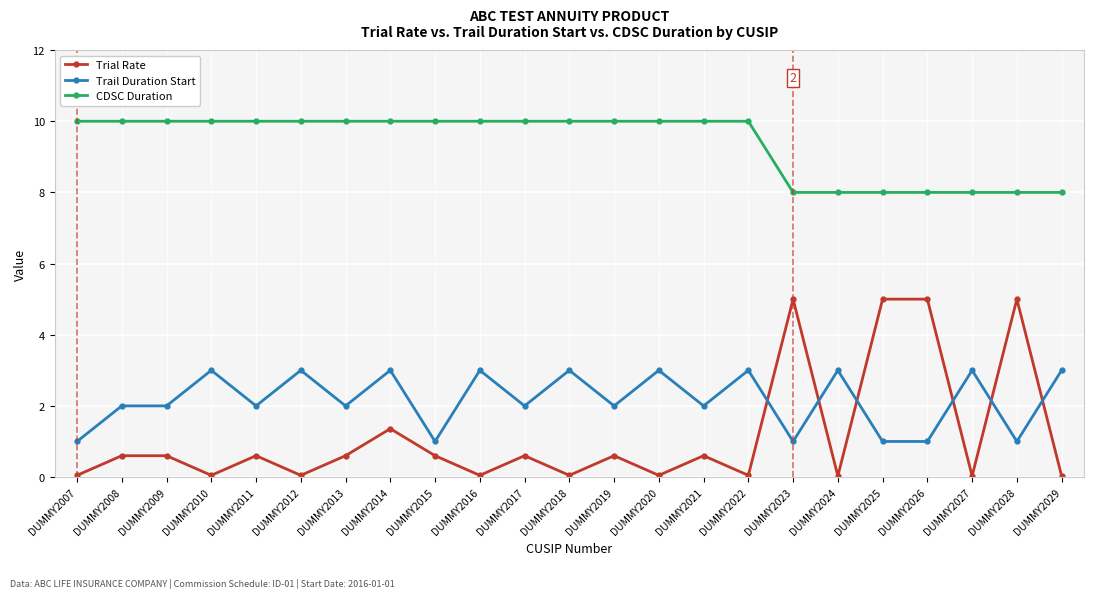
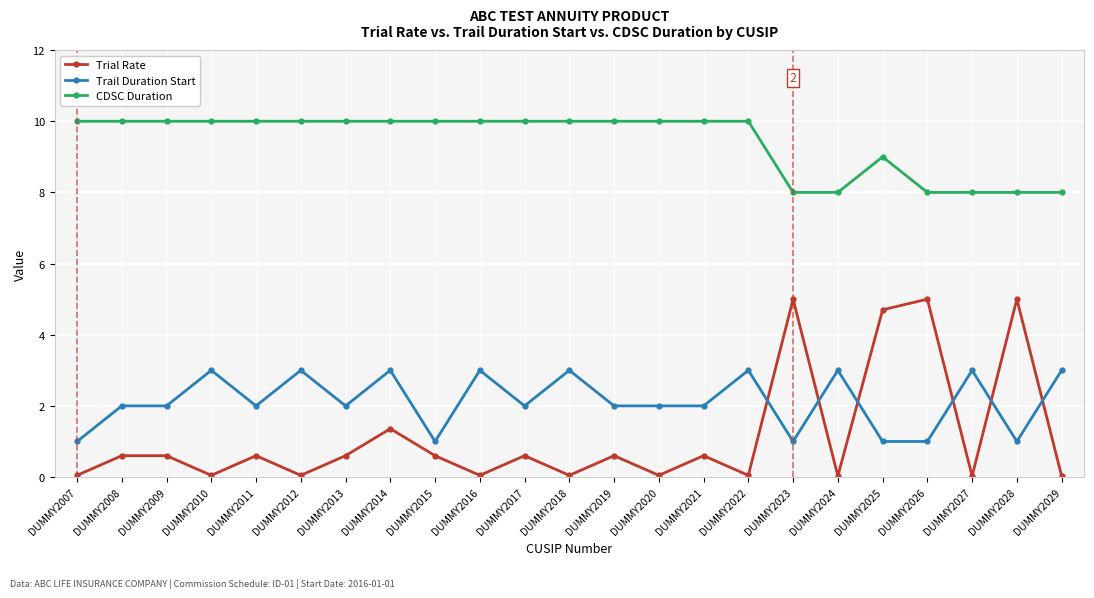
Trail Duration Start, DUMMY2020: 3 -> 2
Trial Rate, DUMMY2025: 5.0 -> 4.7
CDSC Duration, DUMMY2025: 8 -> 9
